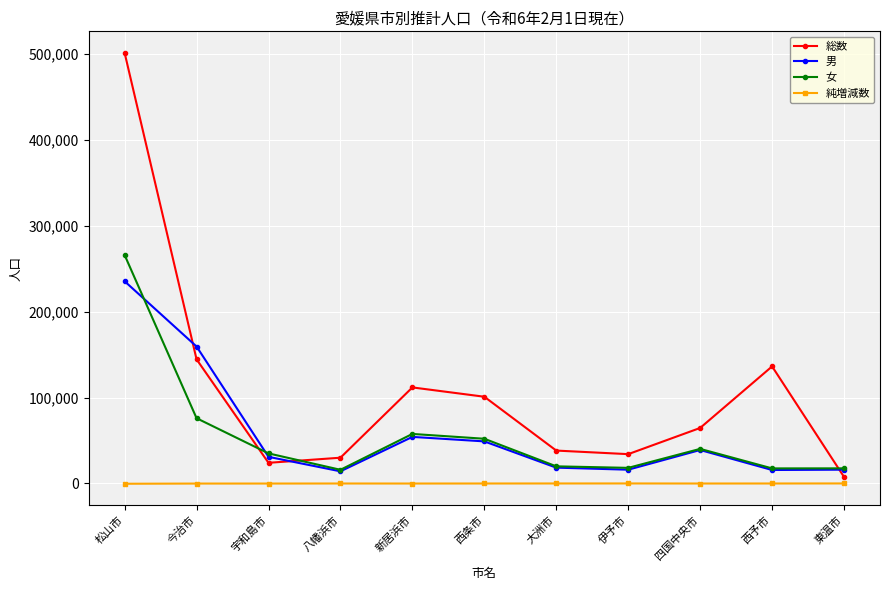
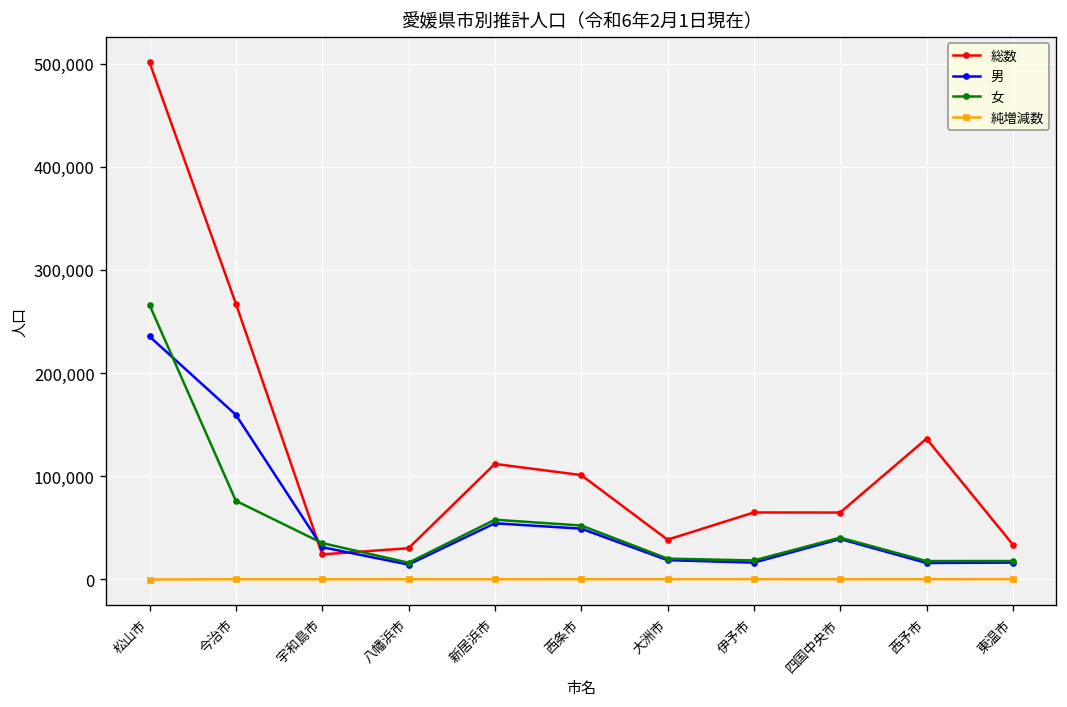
総数, 今治市: 140,000 -> 270,000
総数, 伊予市: 30,000 -> 60,000
総数, 東温市: 10,000 -> 30,000
